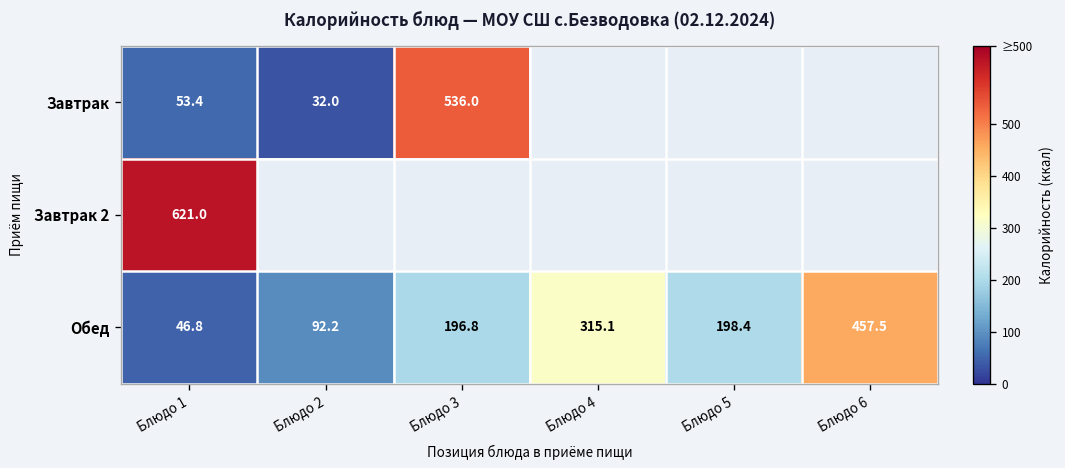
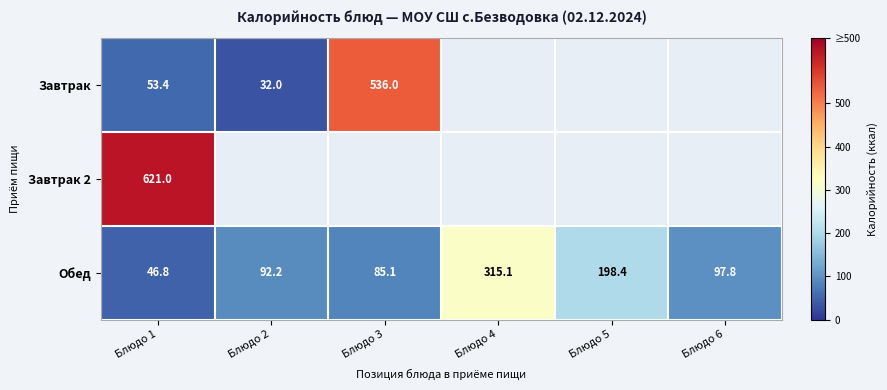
Обед, Блюдо 3: 196.8 -> 85.1
Обед, Блюдо 6: 457.5 -> 97.8
